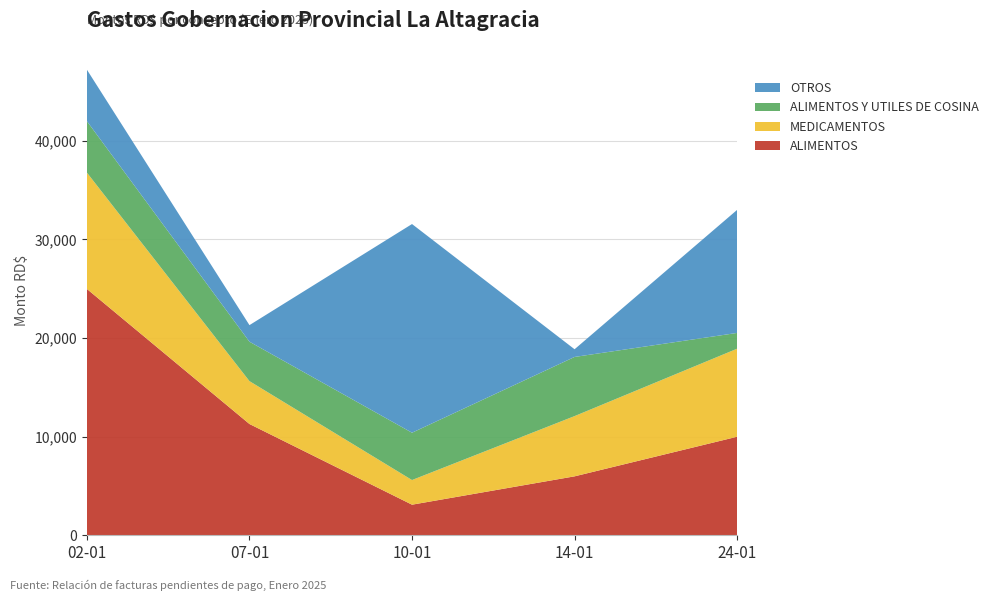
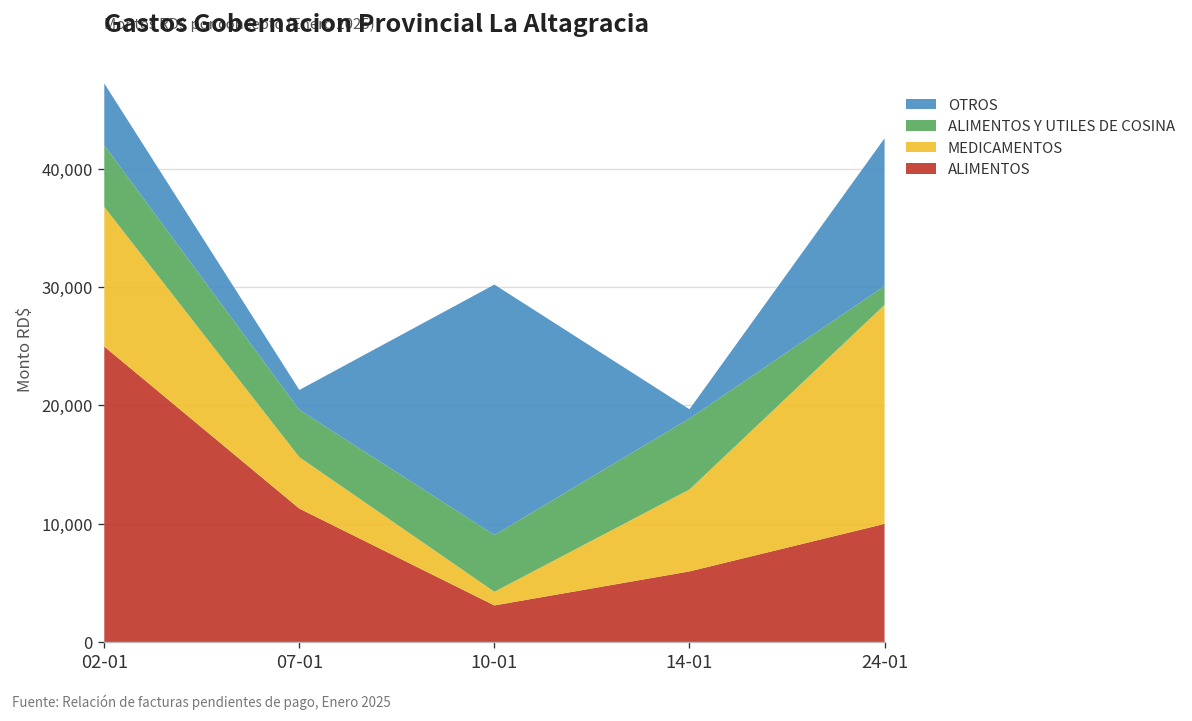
MEDICAMENTOS, 10-01: 3,000 -> 1,000
MEDICAMENTOS, 14-01: 6,000 -> 7,000
MEDICAMENTOS, 24-01: 9,000 -> 19,000
